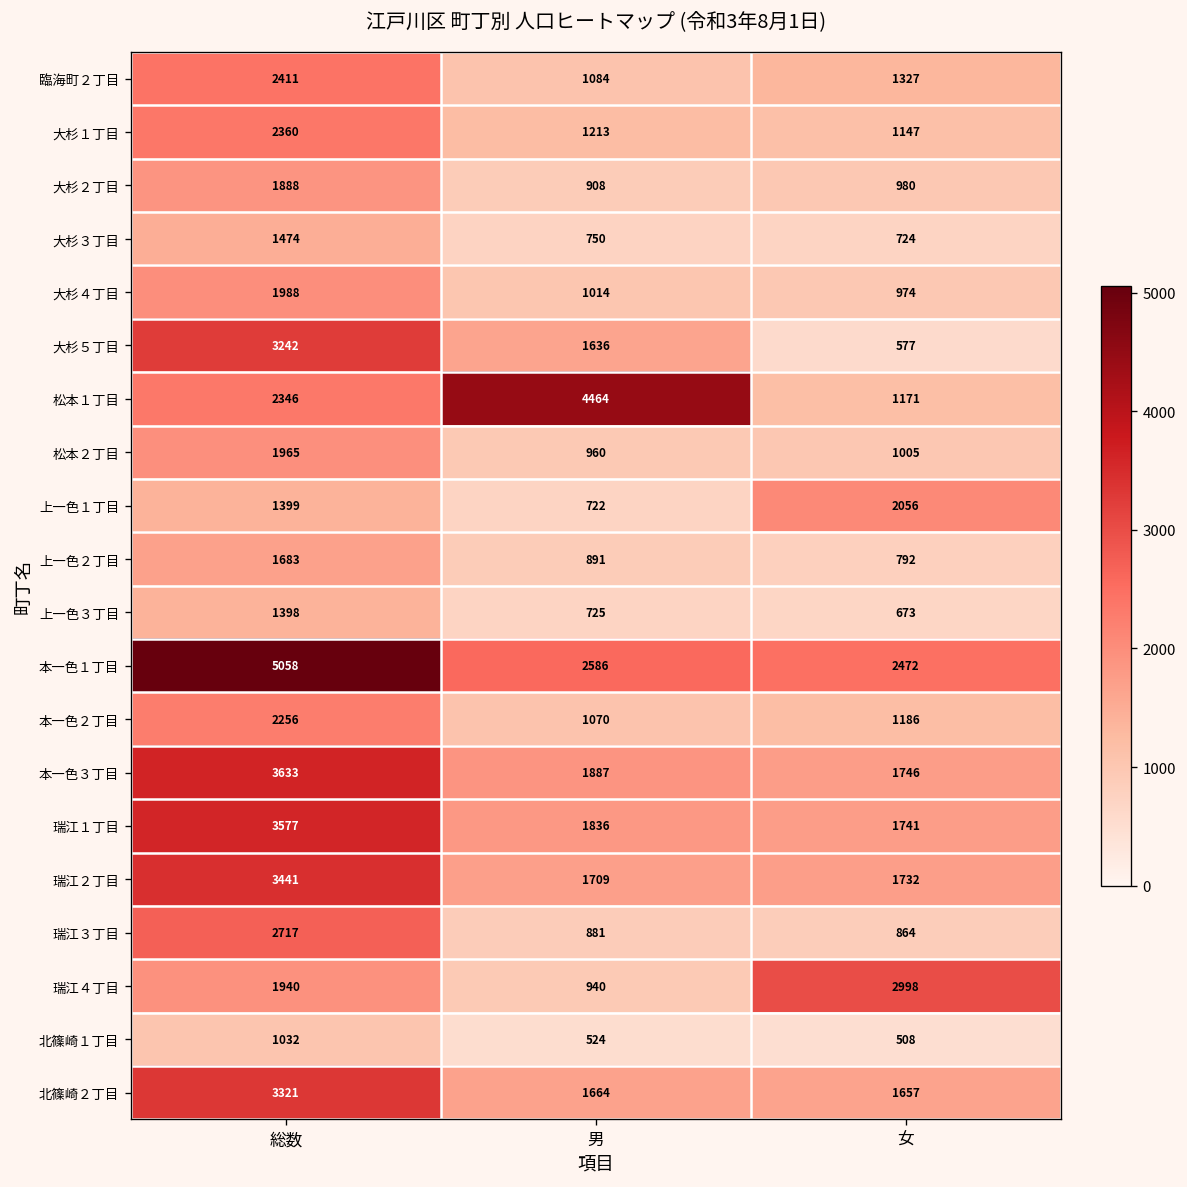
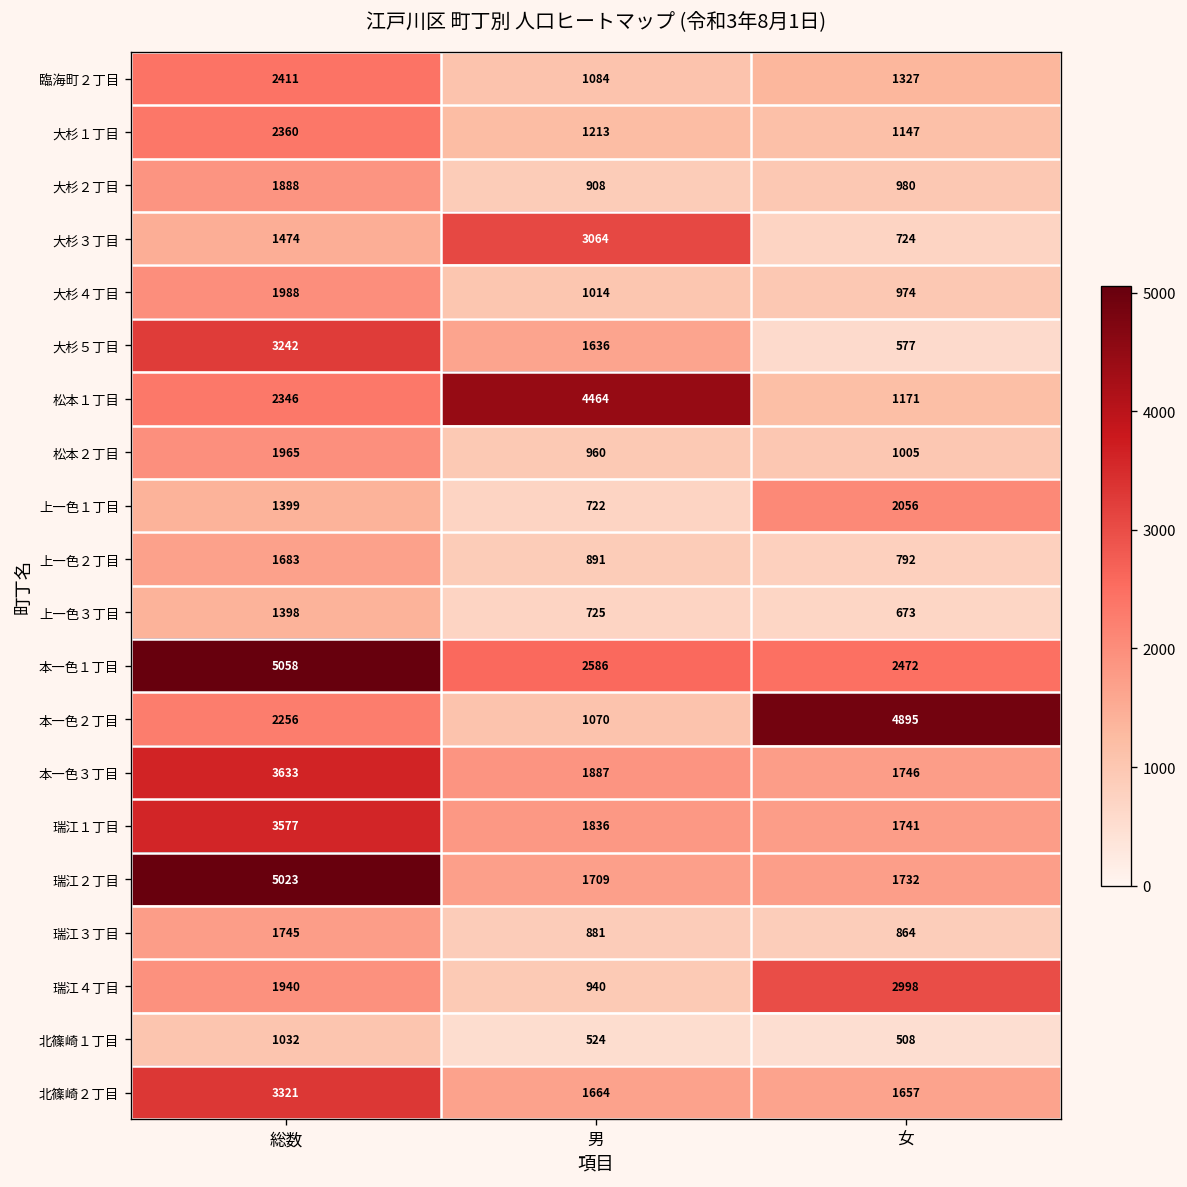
大杉３丁目, 男: 750 -> 3064
本一色２丁目, 女: 1186 -> 4895
瑞江２丁目, 総数: 3441 -> 5023
瑞江３丁目, 総数: 2717 -> 1745
